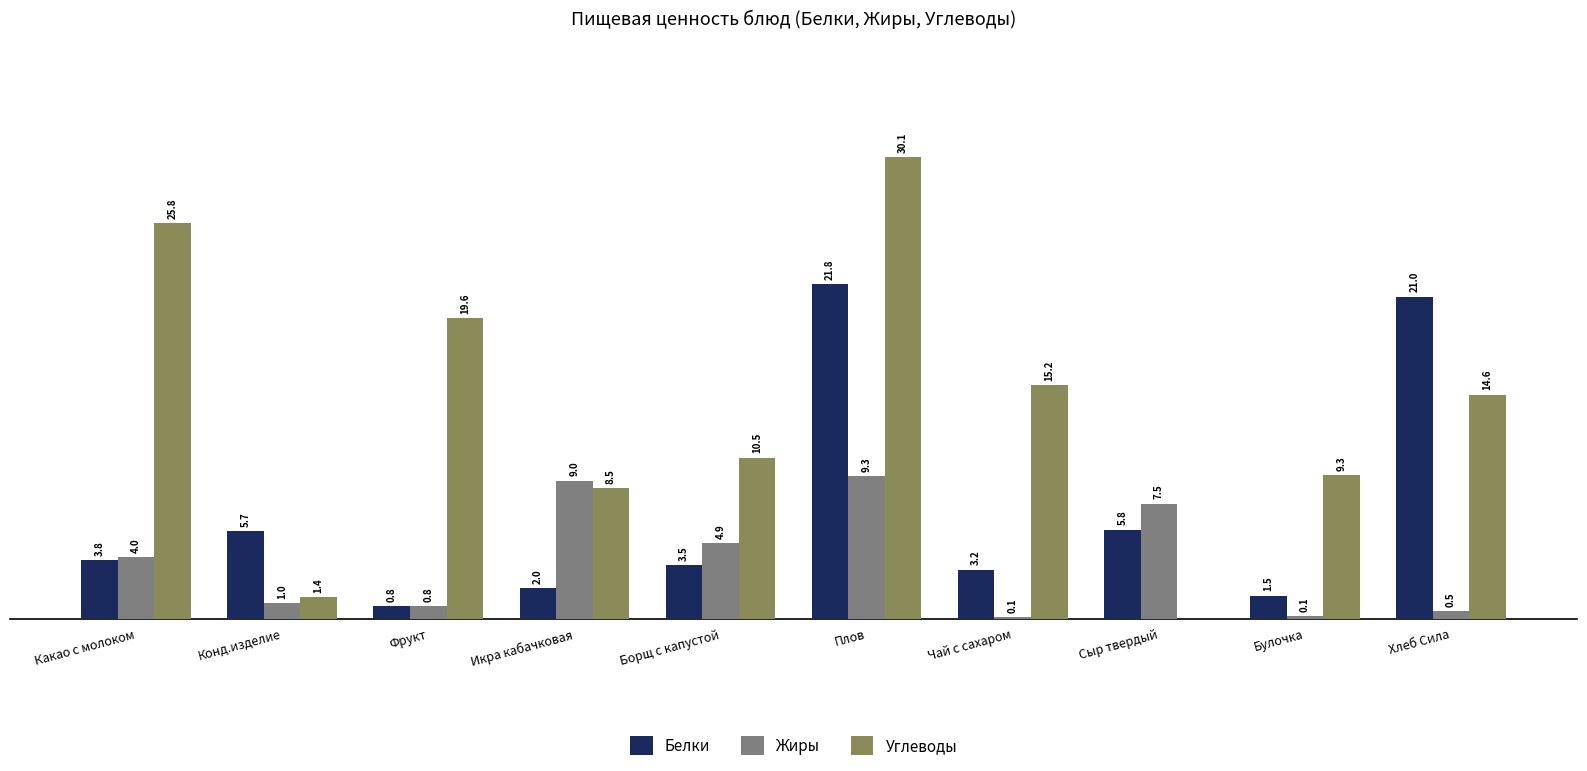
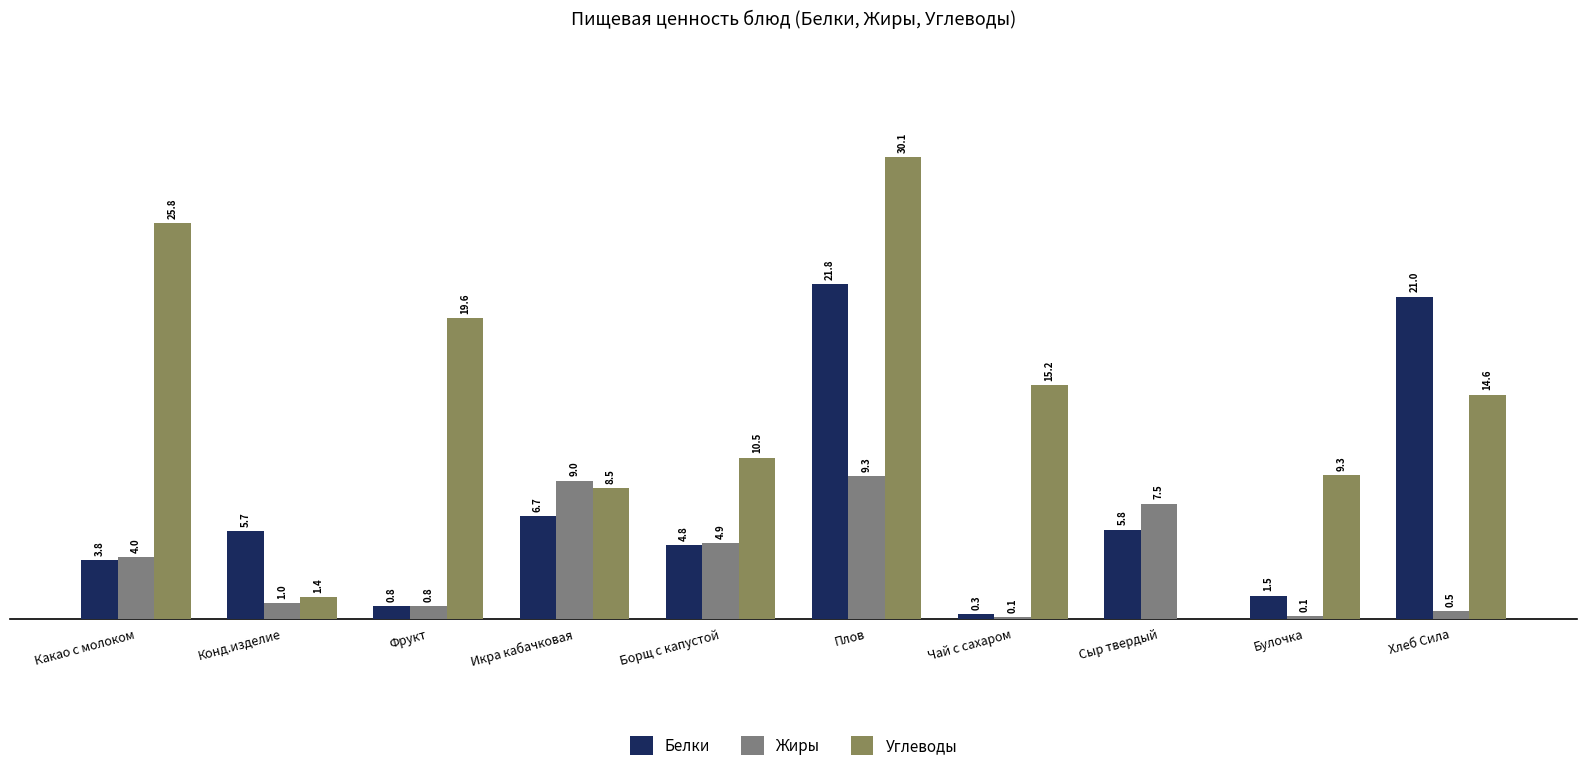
Белки, Икра кабачковая: 2.0 -> 6.7
Белки, Борщ с капустой: 3.5 -> 4.8
Белки, Чай с сахаром: 3.2 -> 0.3
